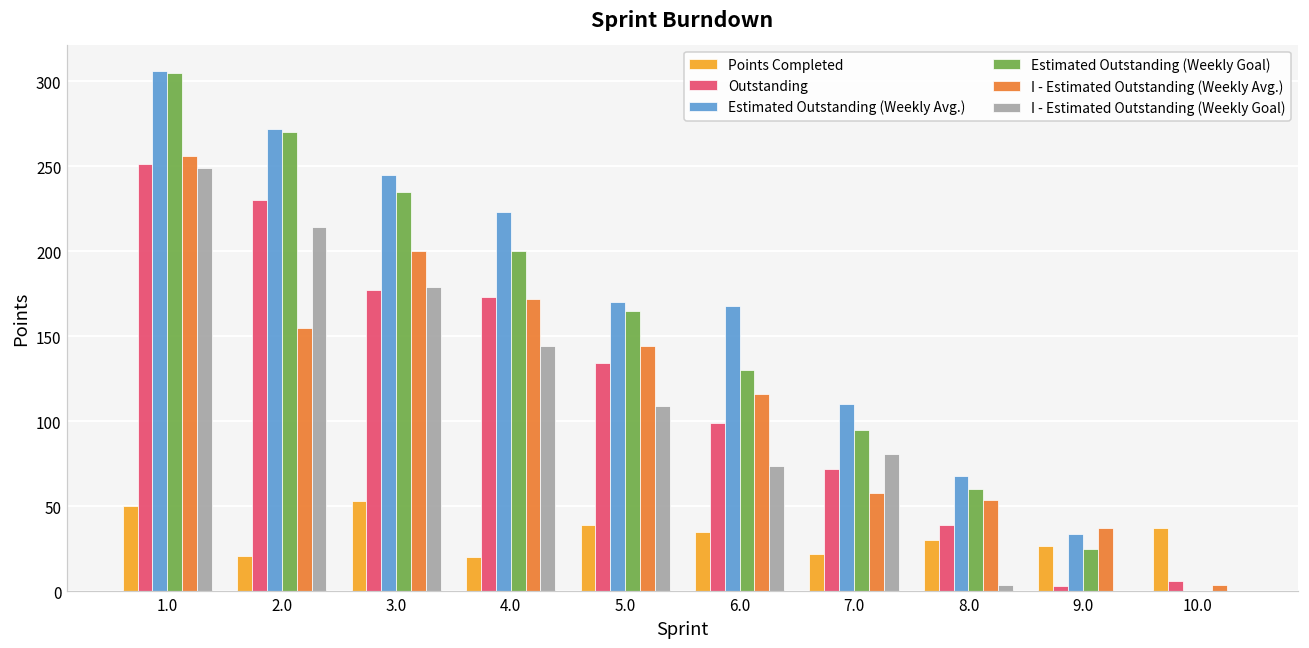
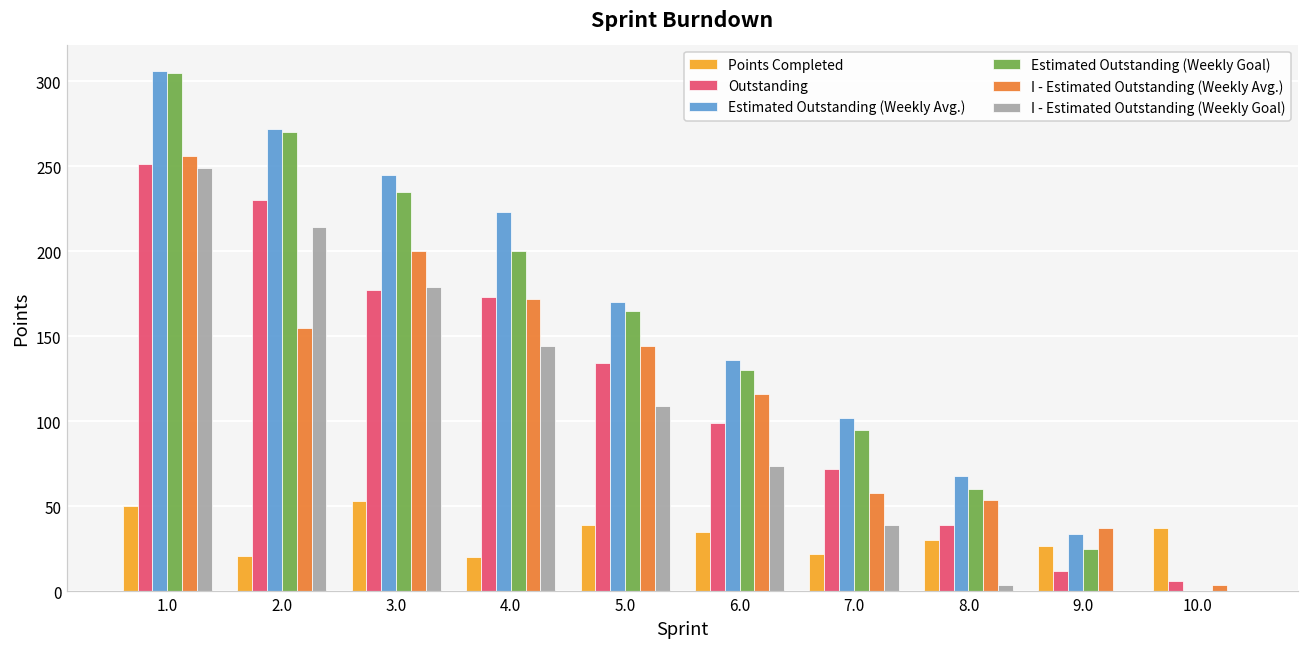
Estimated Outstanding (Weekly Avg.), 6.0: 168 -> 136
Estimated Outstanding (Weekly Avg.), 7.0: 110 -> 102
I - Estimated Outstanding (Weekly Goal), 7.0: 81 -> 39
Outstanding, 9.0: 3 -> 12
